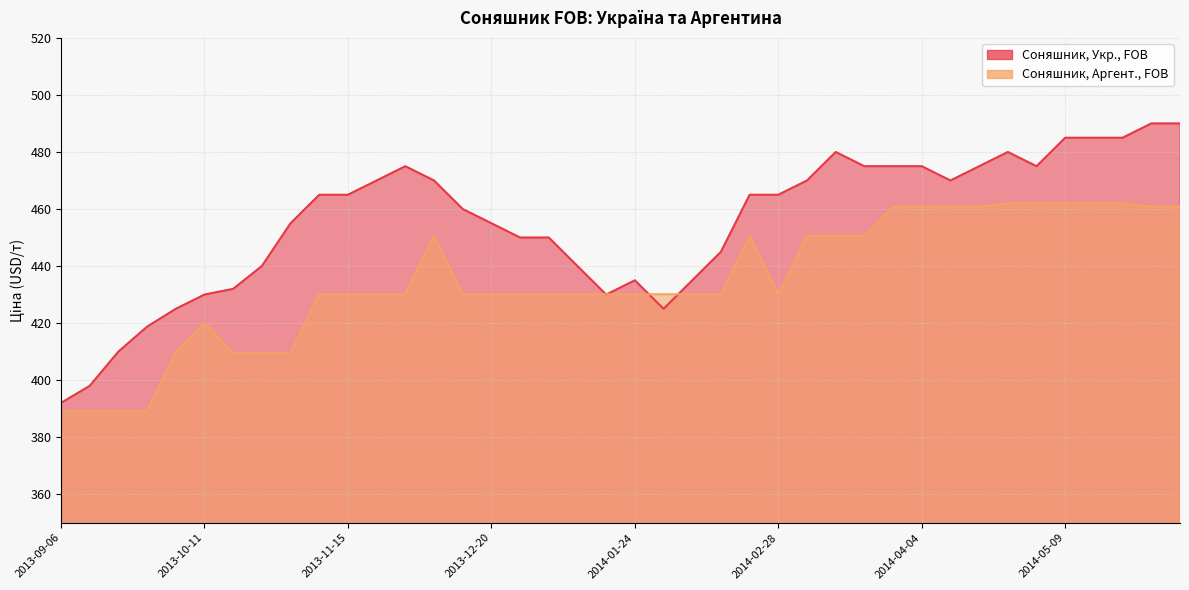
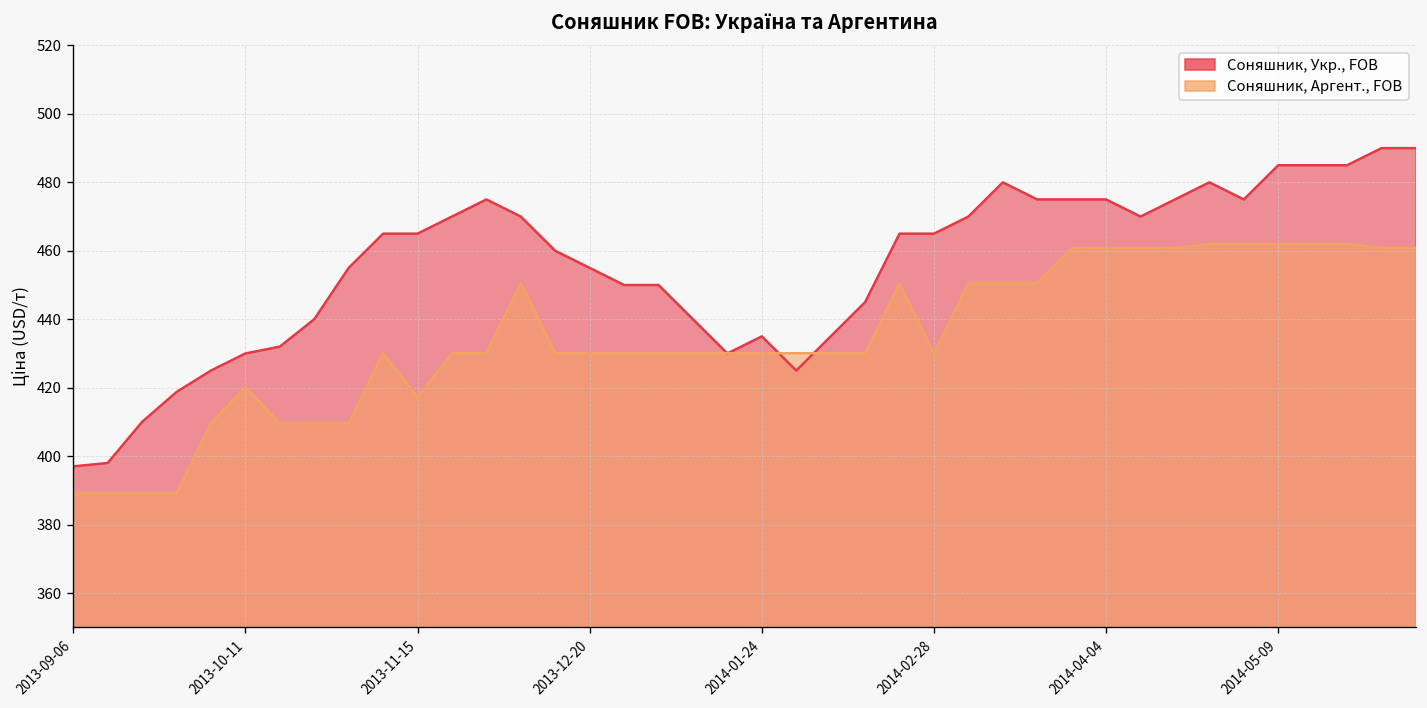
Соняшник, Укр., FOB, 2013-09-06: 392 -> 397
Соняшник, Аргент., FOB, 2013-11-15: 430 -> 417
